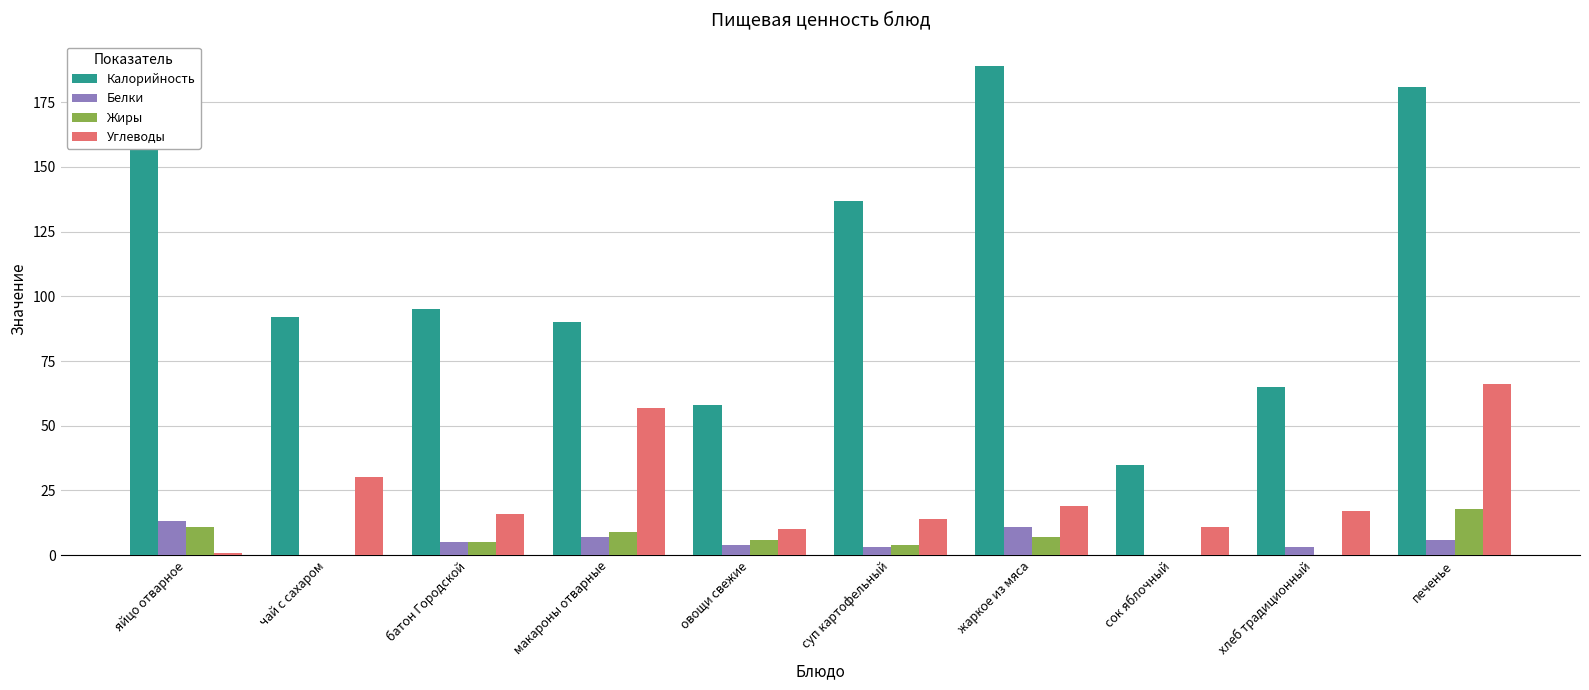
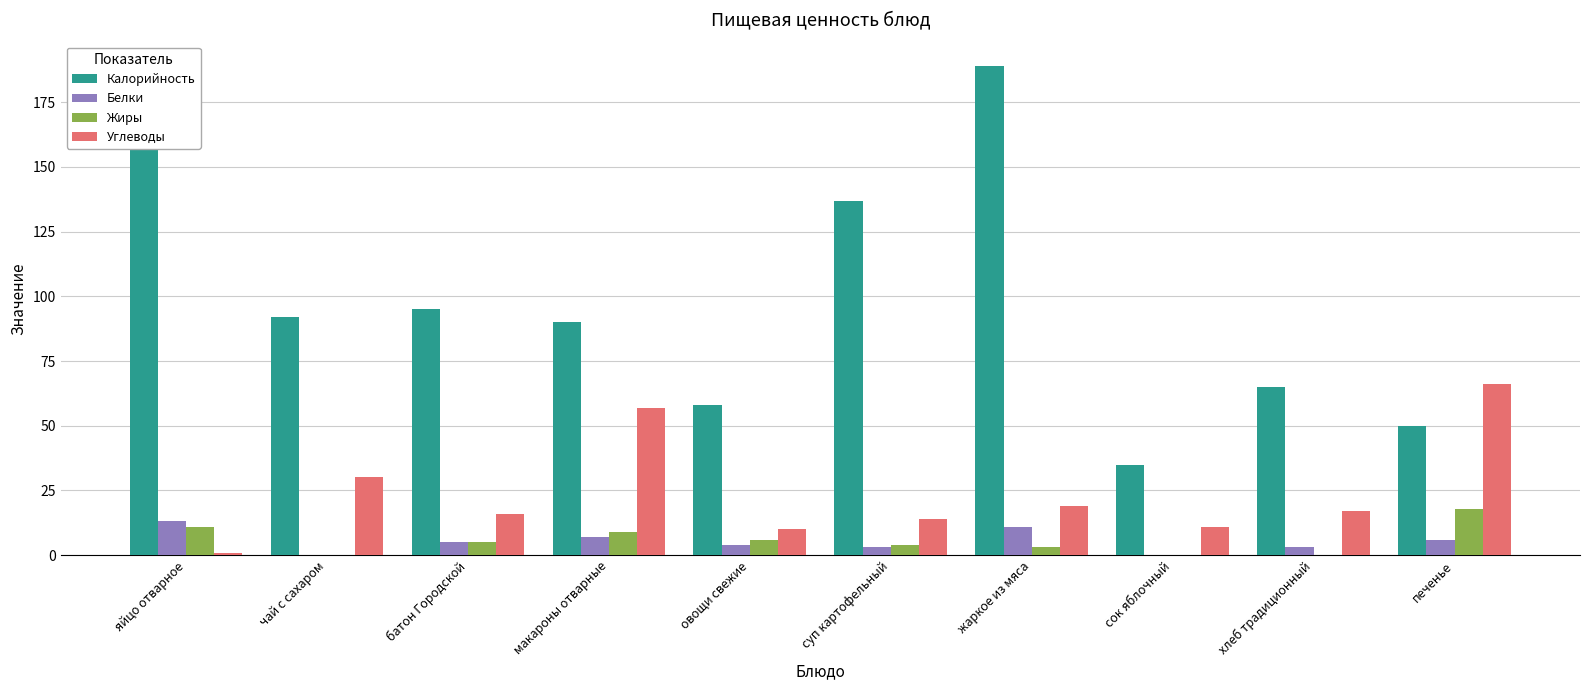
Жиры, жаркое из мяса: 7 -> 3
Калорийность, печенье: 181 -> 50
